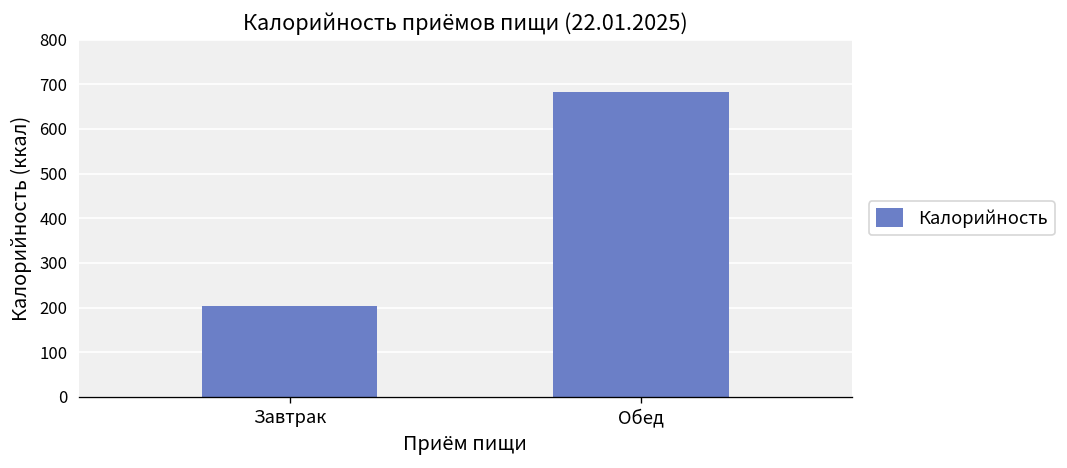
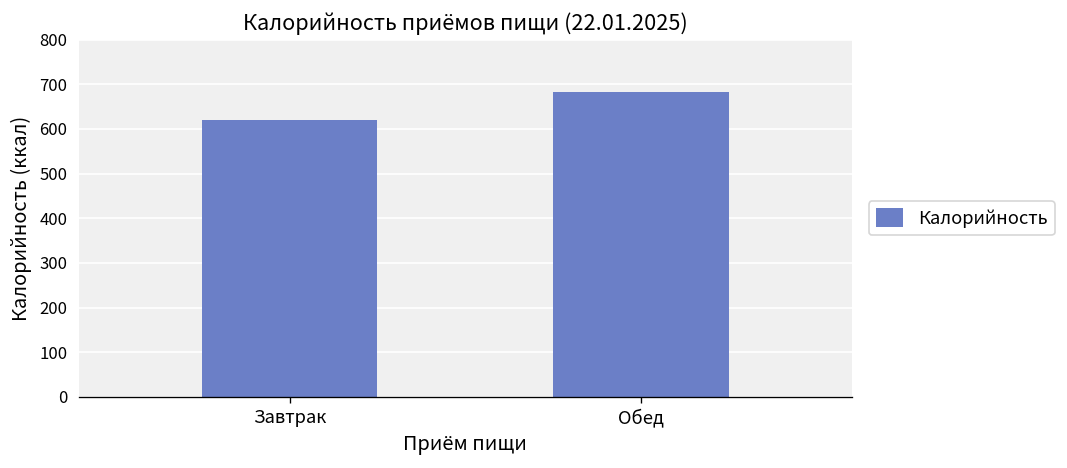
Завтрак: 200 -> 620
